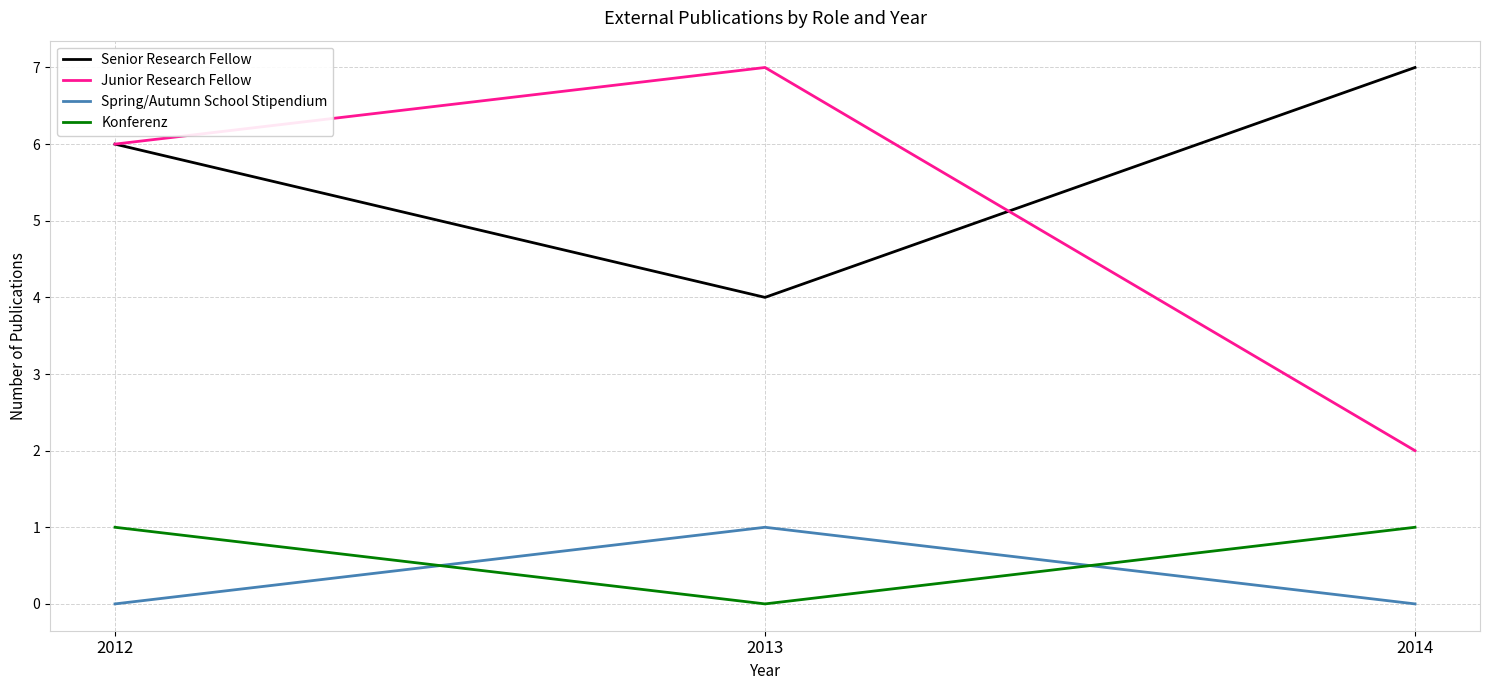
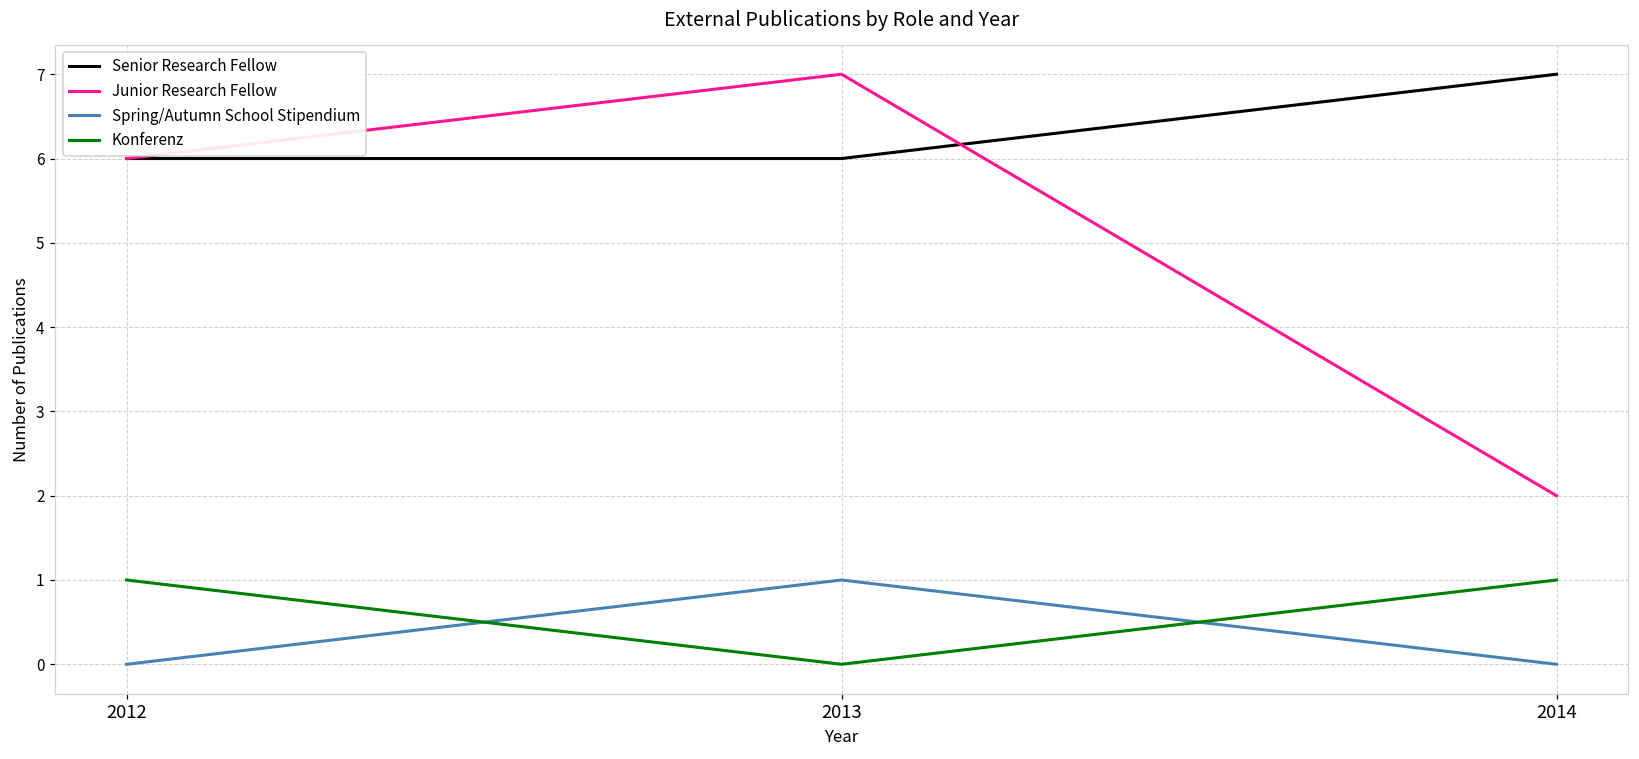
Senior Research Fellow, 2013: 4 -> 6
